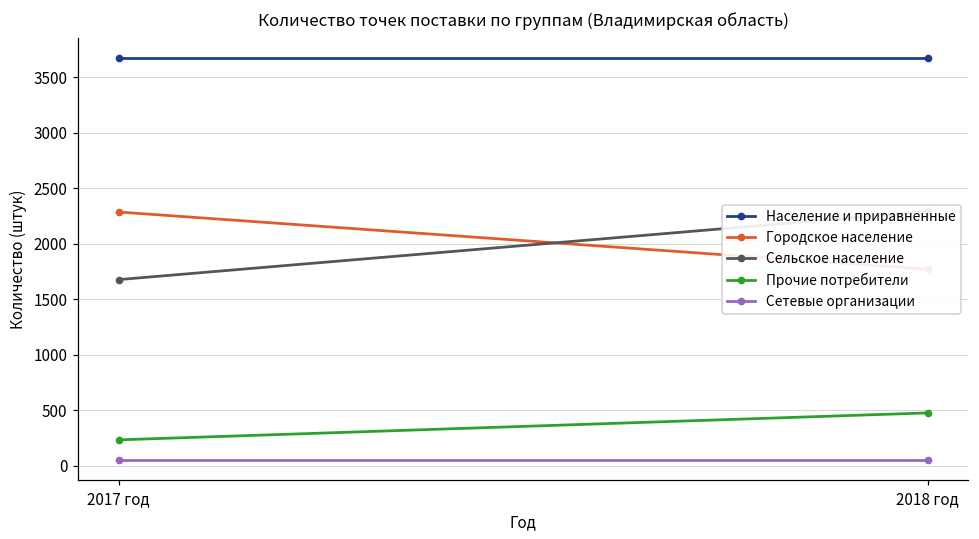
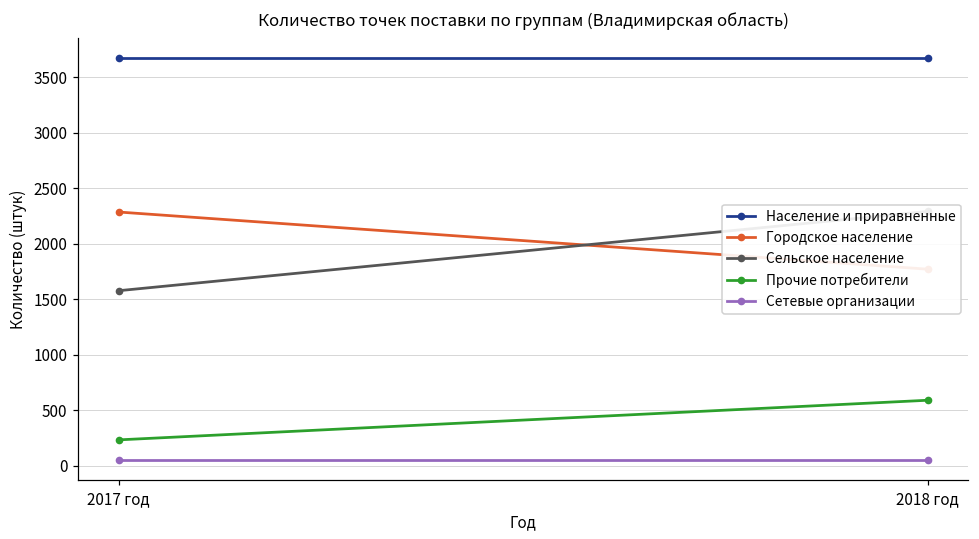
Сельское население, 2017 год: 1680 -> 1580
Прочие потребители, 2018 год: 480 -> 590
